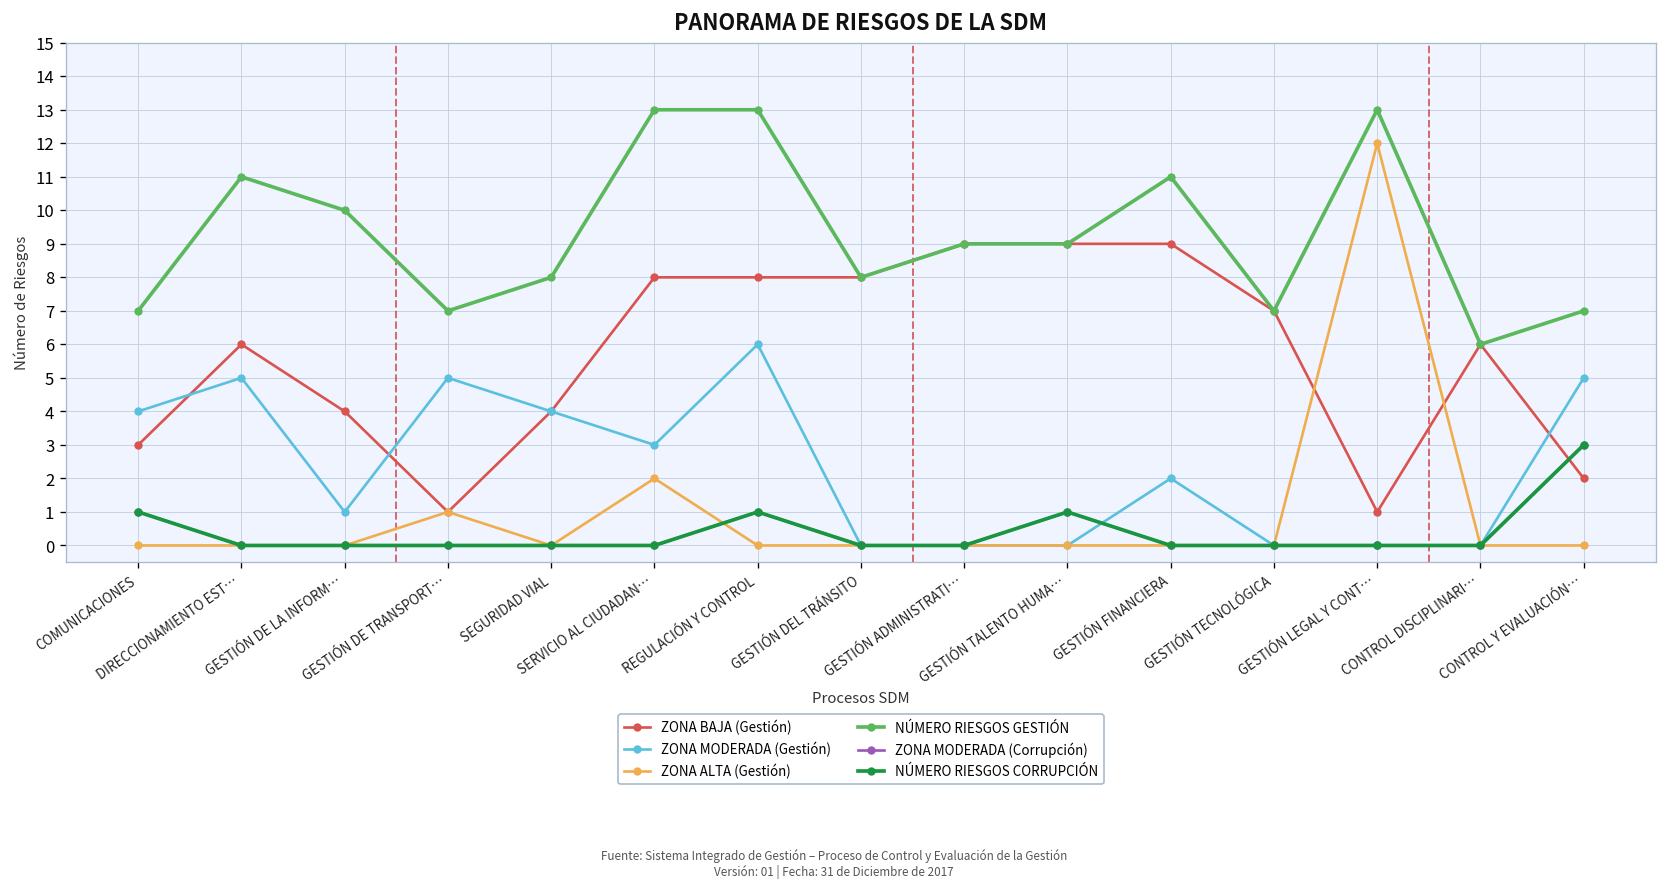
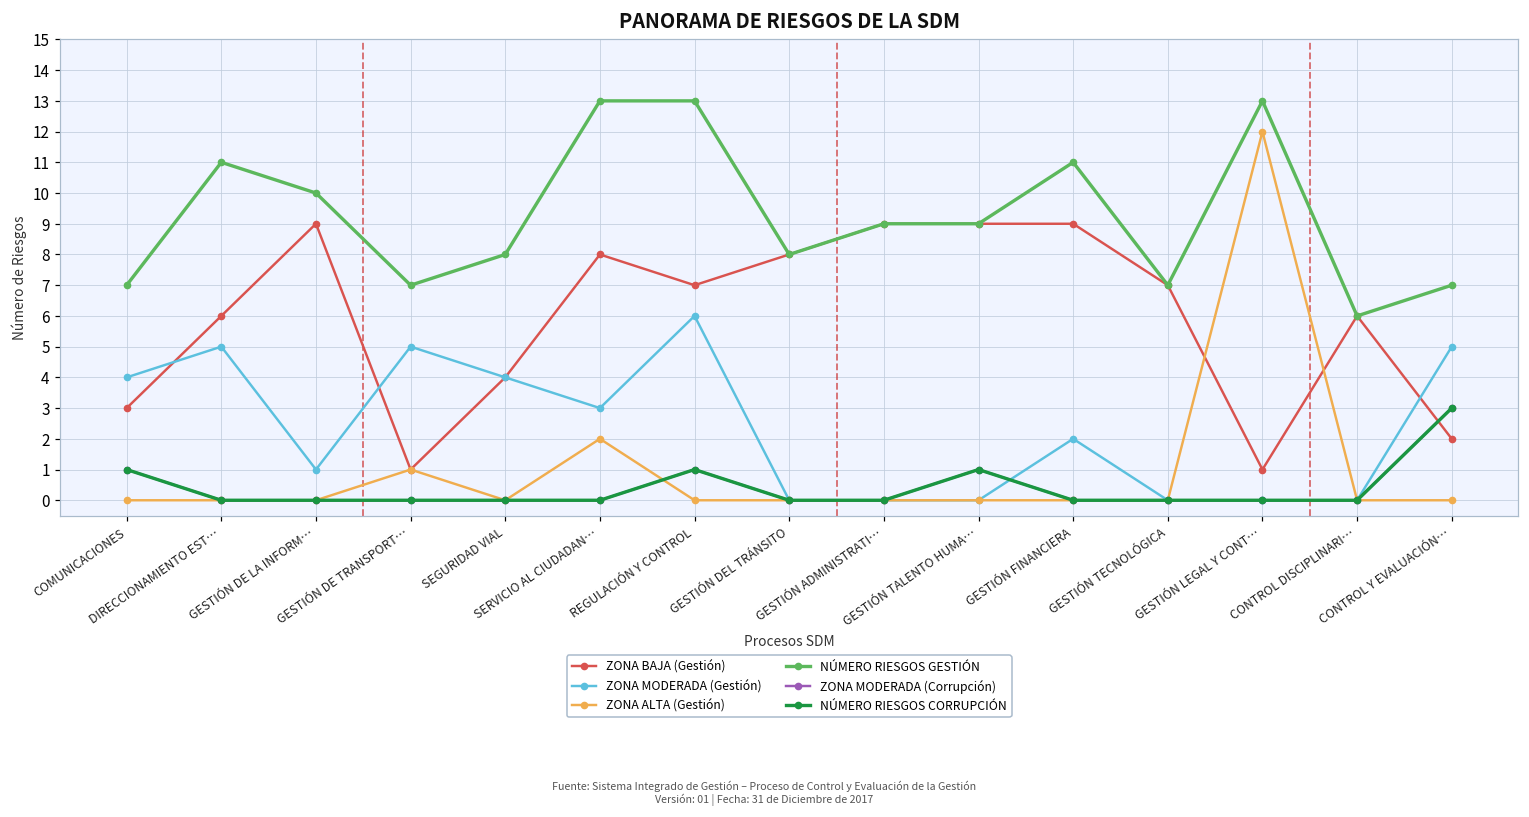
ZONA BAJA (Gestión), GESTIÓN DE LA INFORM…: 4 -> 9
ZONA BAJA (Gestión), REGULACIÓN Y CONTROL: 8 -> 7
